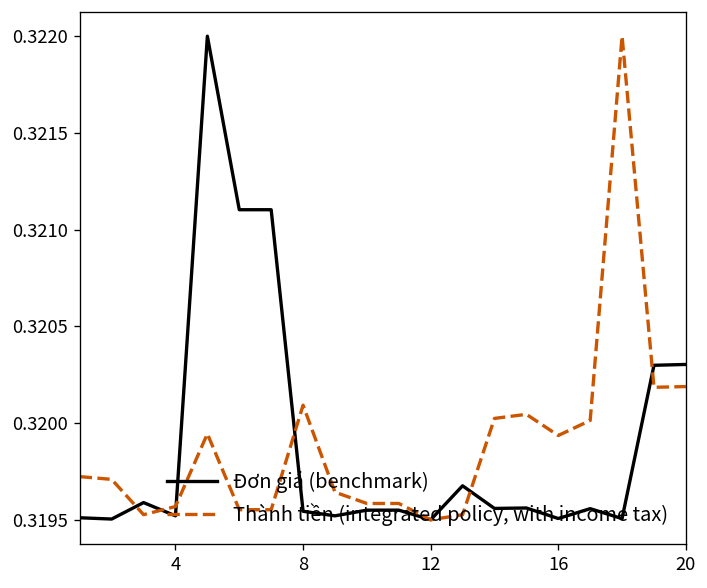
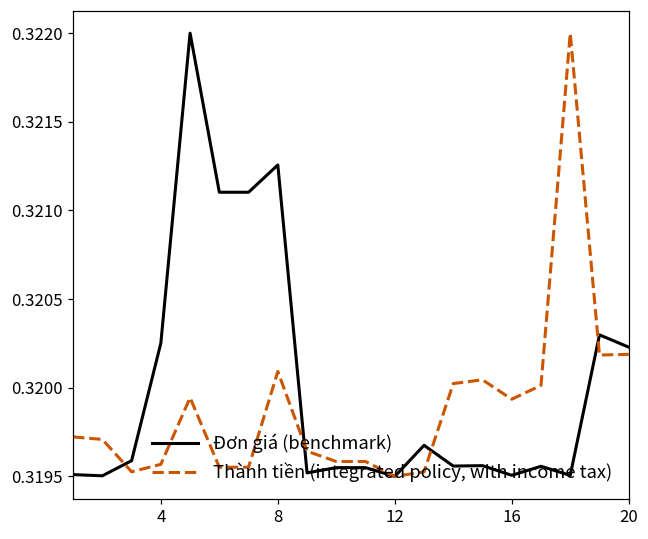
Đơn giá (benchmark), 4: 0.31952 -> 0.32025
Đơn giá (benchmark), 8: 0.31954 -> 0.32126
Đơn giá (benchmark), 20: 0.32030 -> 0.32023
